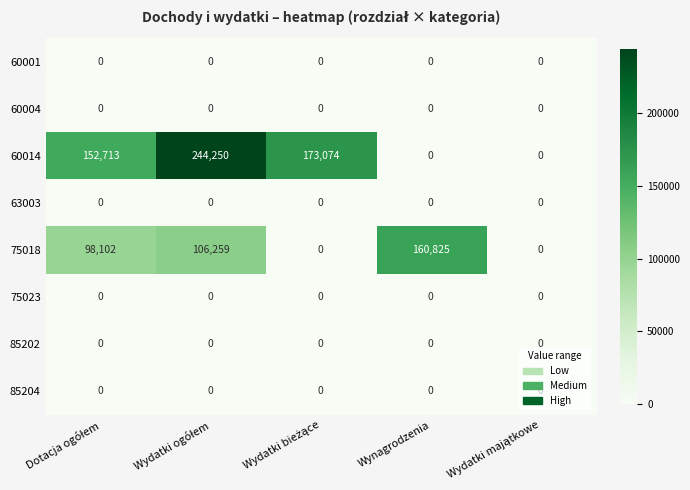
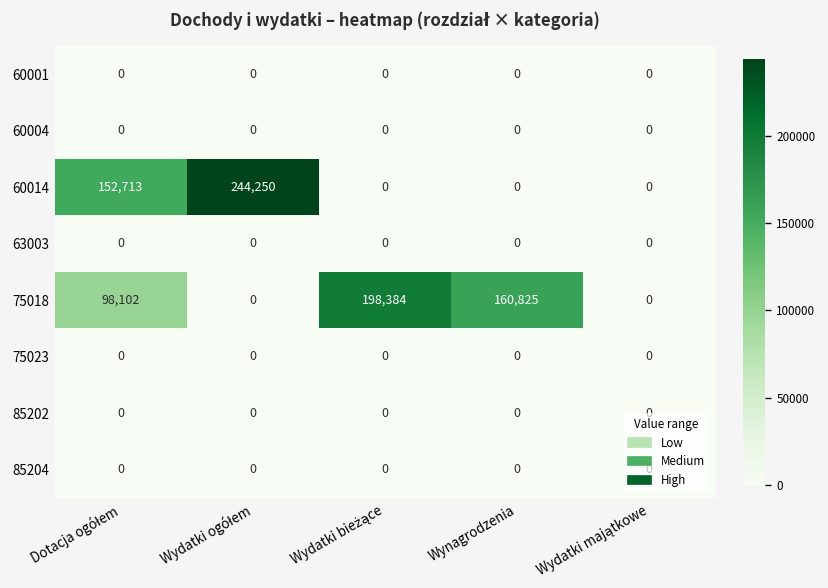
60014, Wydatki bieżące: 173,074 -> 0
75018, Wydatki ogółem: 106,259 -> 0
75018, Wydatki bieżące: 0 -> 198,384
